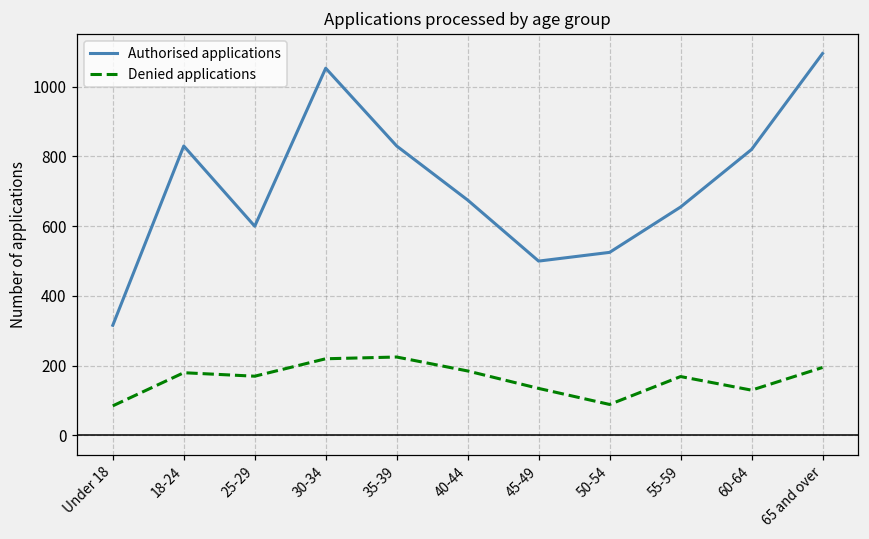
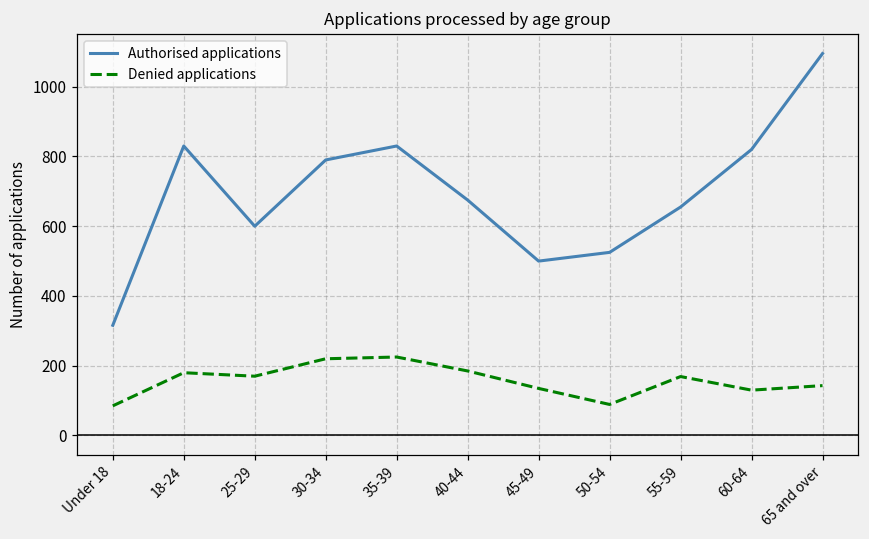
Authorised applications, 30-34: 1050 -> 790
Denied applications, 65 and over: 200 -> 140
